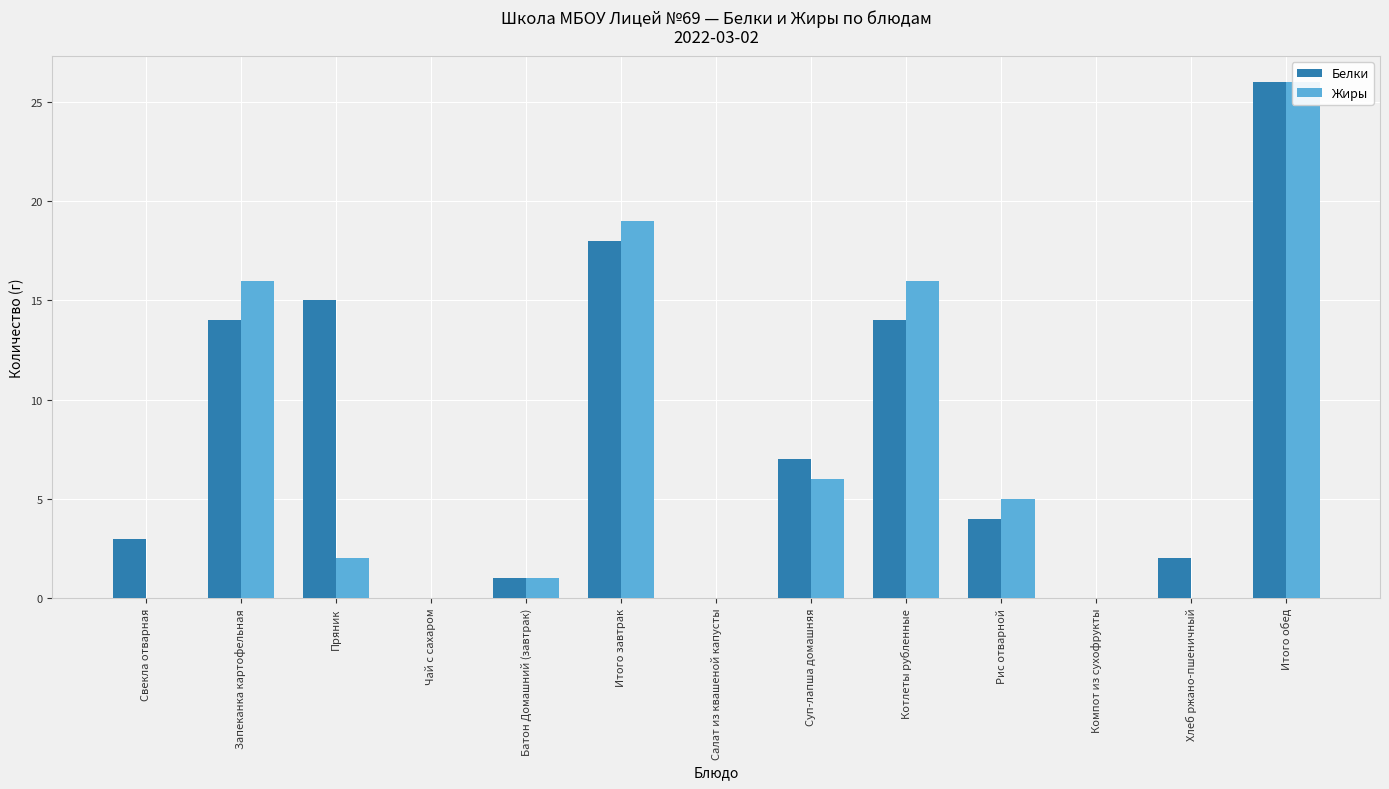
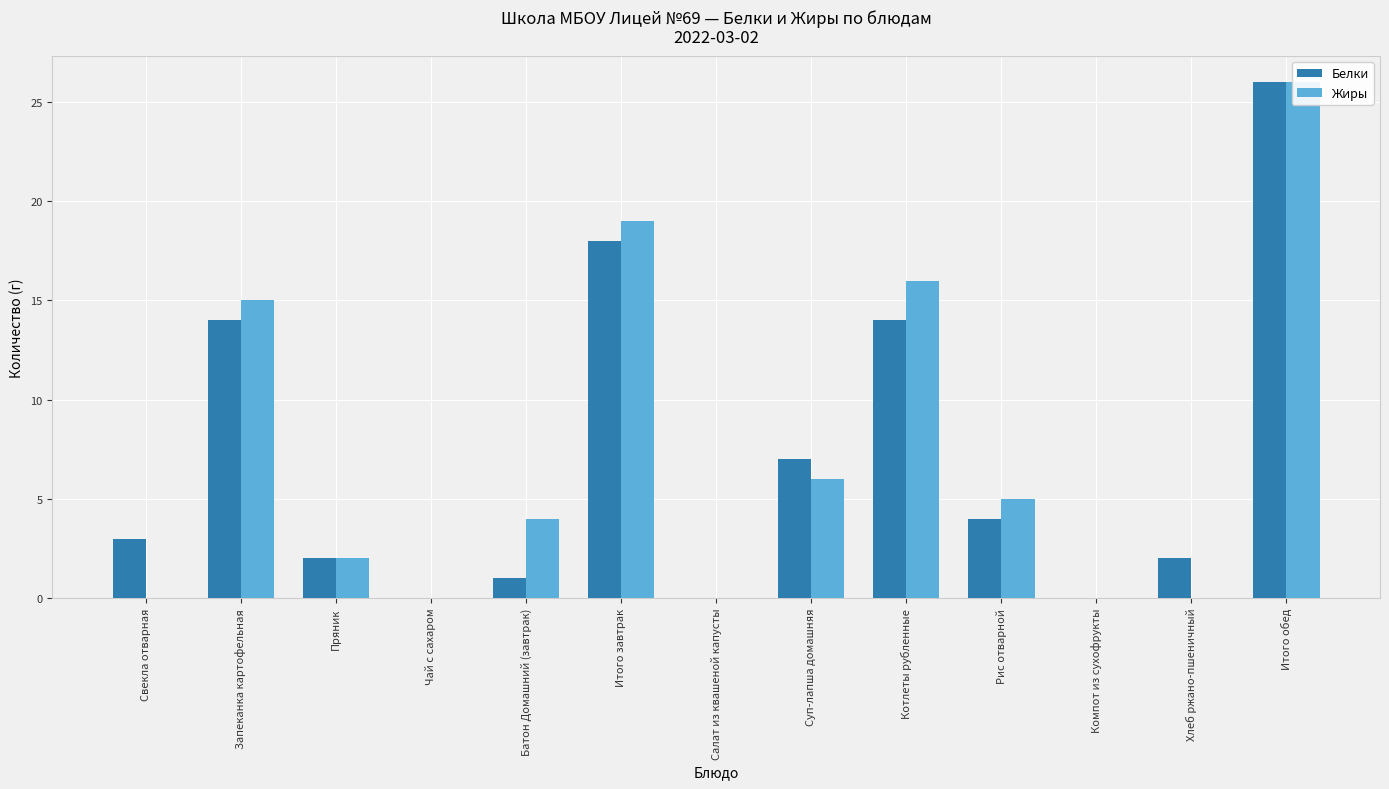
Жиры, Запеканка картофельная: 16 -> 15
Белки, Пряник: 15 -> 2
Жиры, Батон Домашний (завтрак): 1 -> 4
